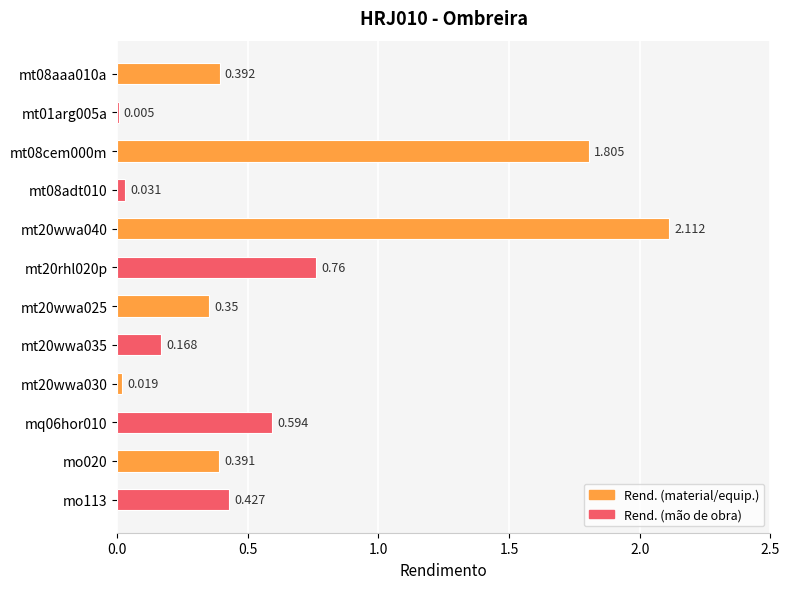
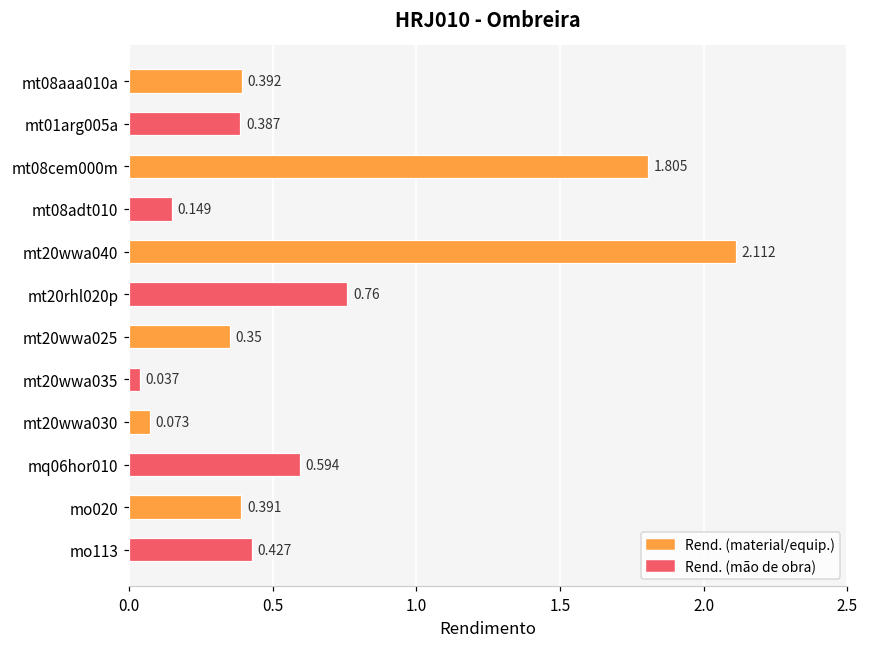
mt01arg005a: 0.005 -> 0.387
mt08adt010: 0.031 -> 0.149
mt20wwa035: 0.168 -> 0.037
mt20wwa030: 0.019 -> 0.073
